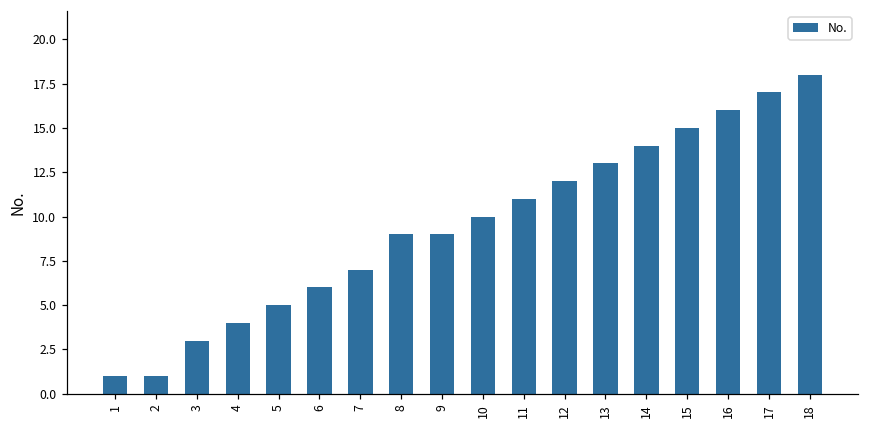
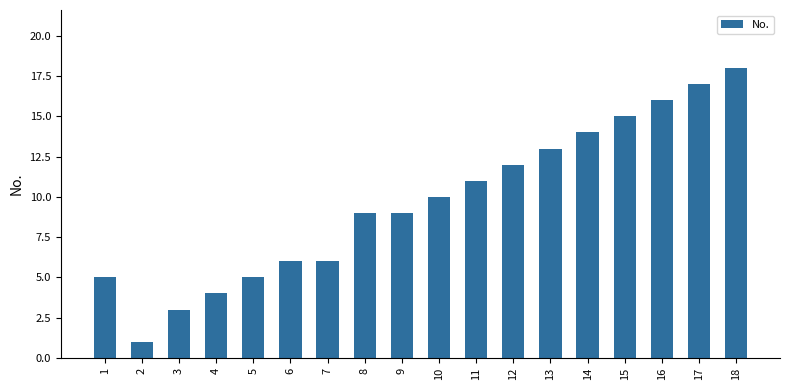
1: 1 -> 5
7: 7 -> 6
